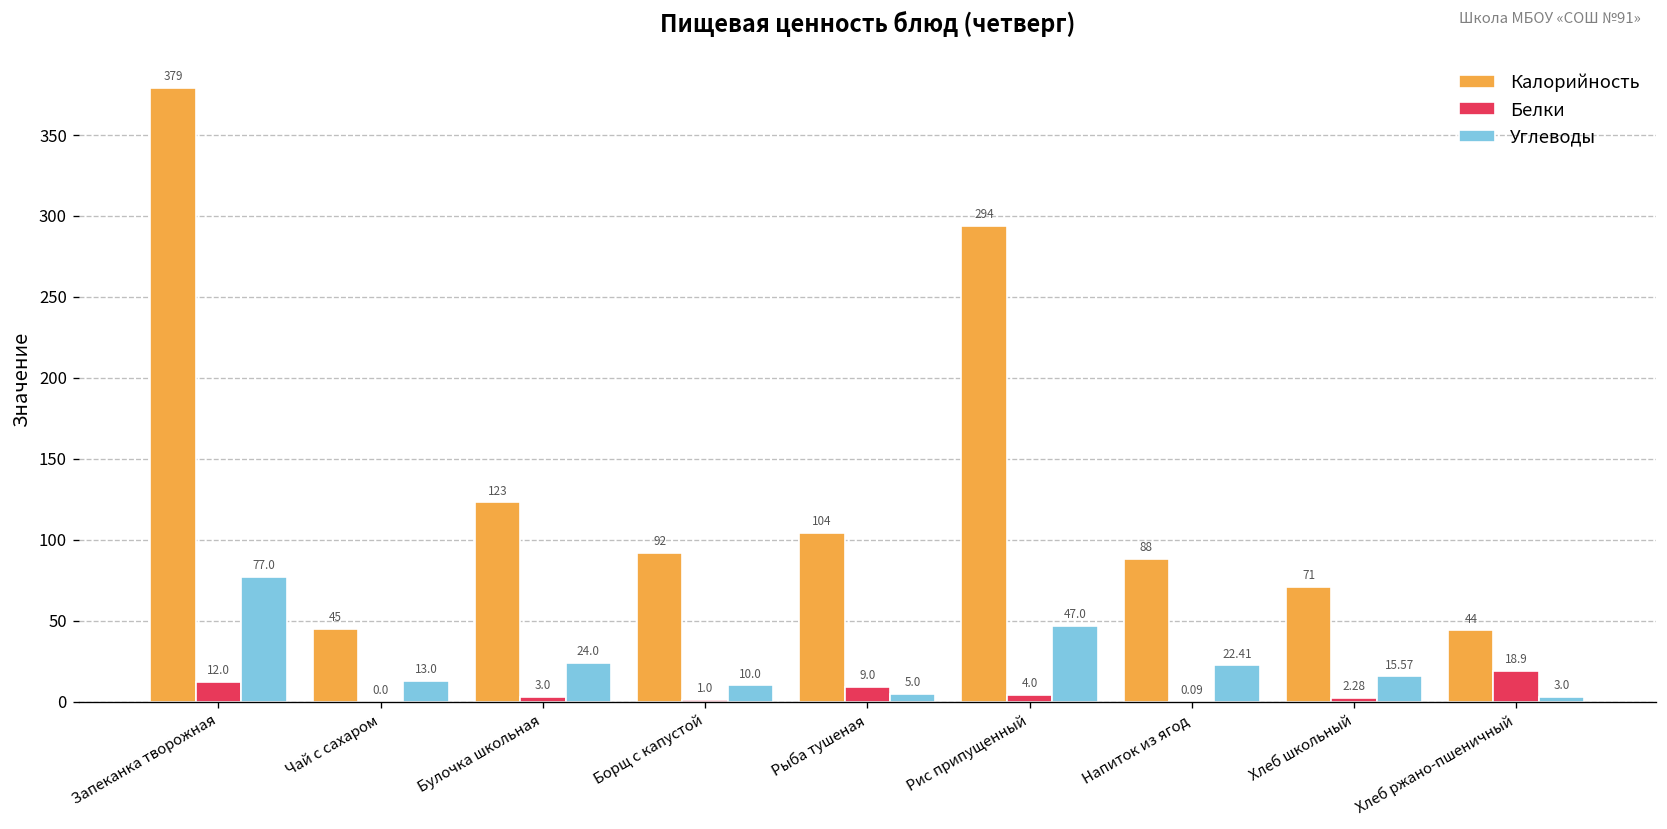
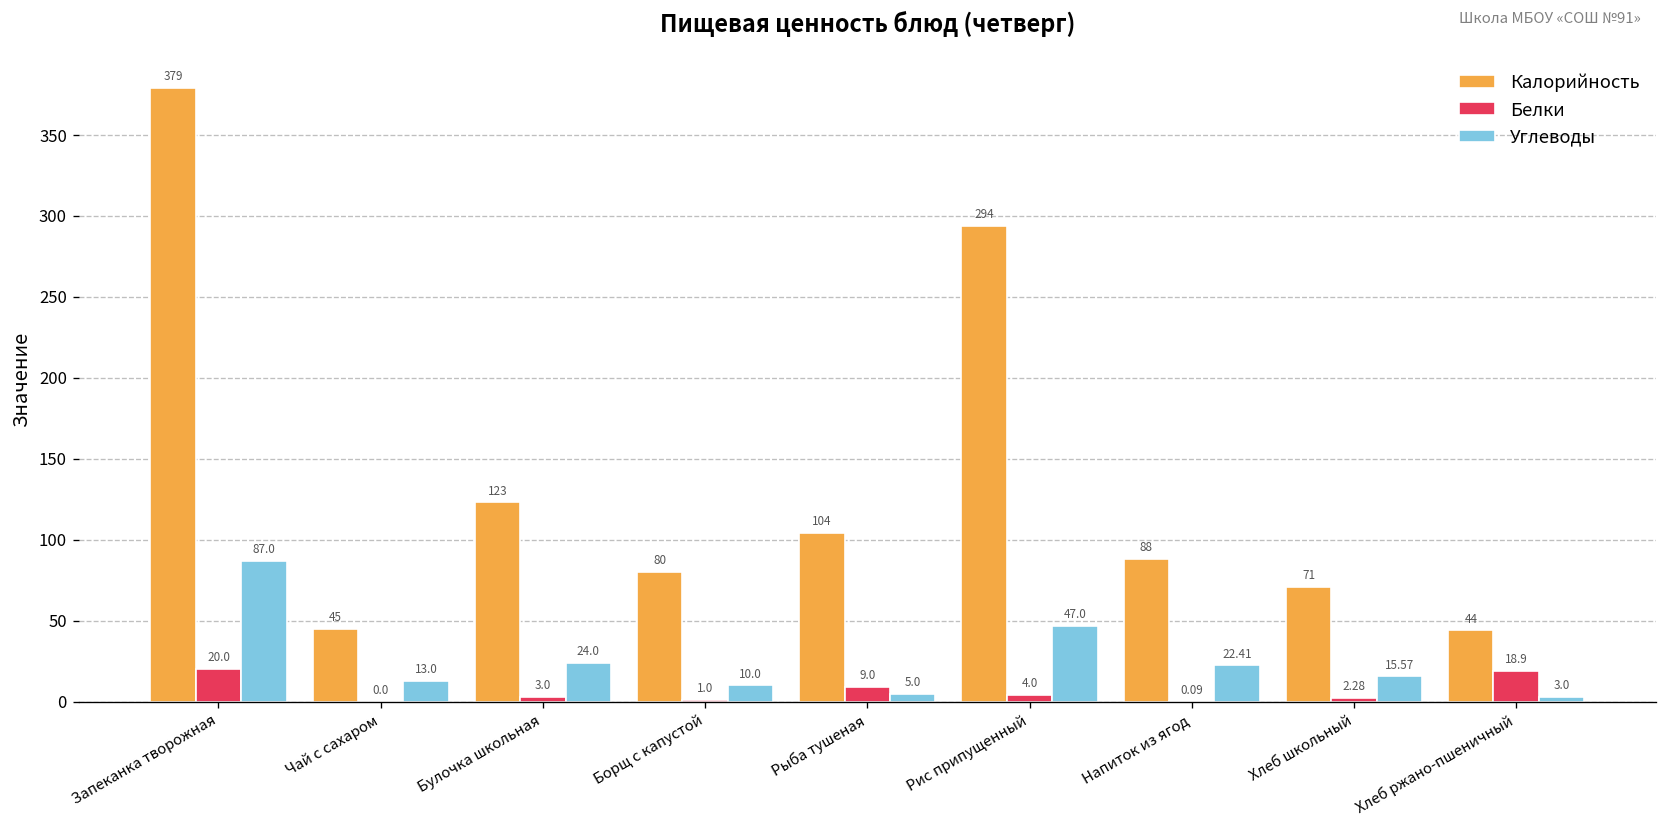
Белки, Запеканка творожная: 12.0 -> 20.0
Углеводы, Запеканка творожная: 77.0 -> 87.0
Калорийность, Борщ с капустой: 92 -> 80
